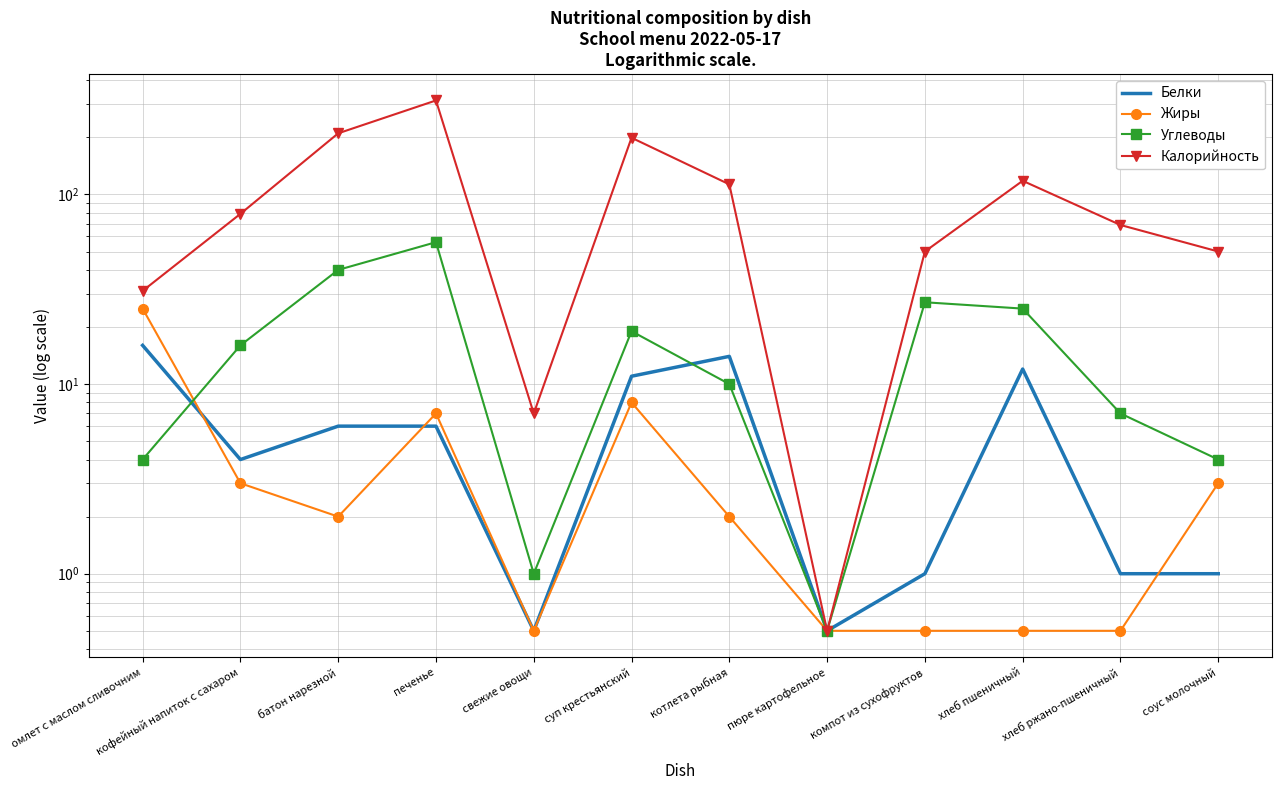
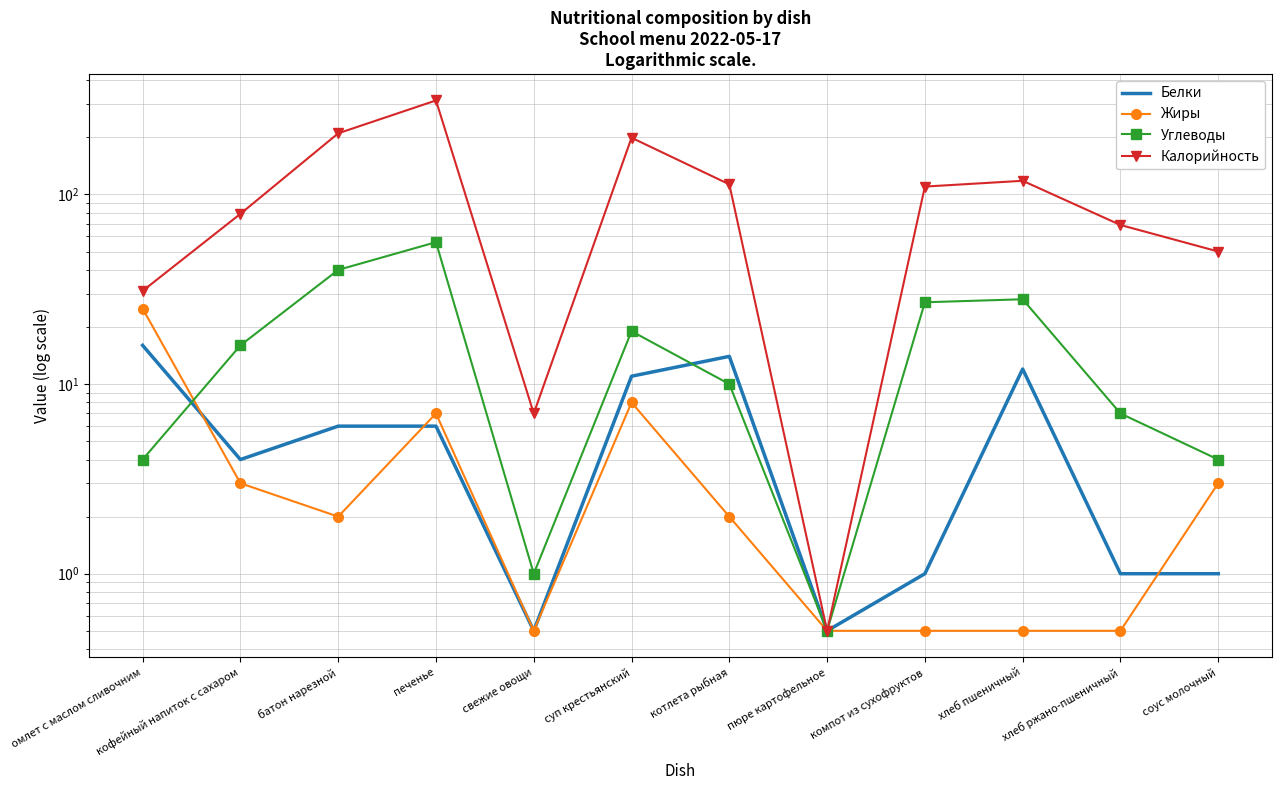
Калорийность, компот из сухофруктов: 50 -> 110
Углеводы, хлеб пшеничный: 25 -> 28
